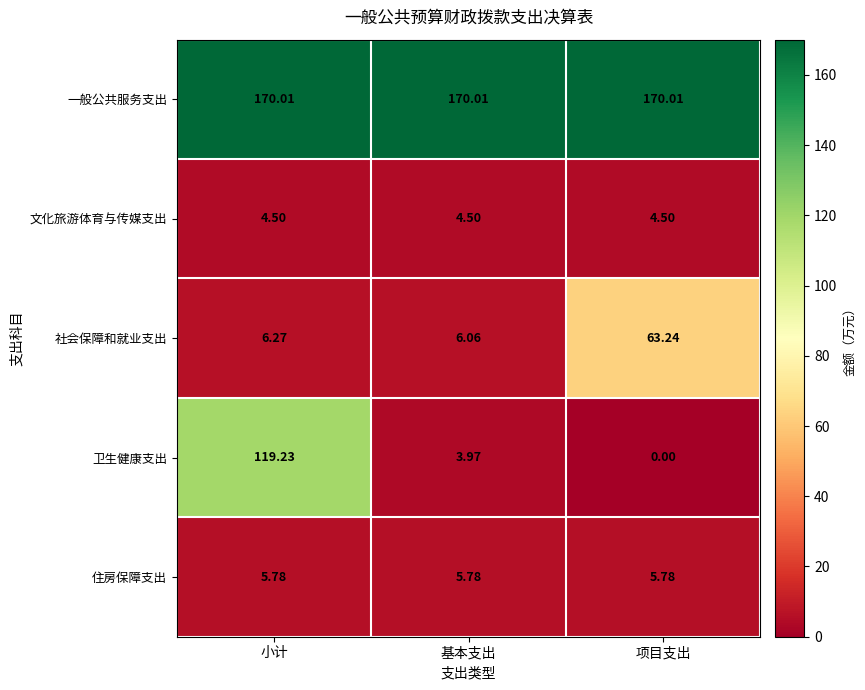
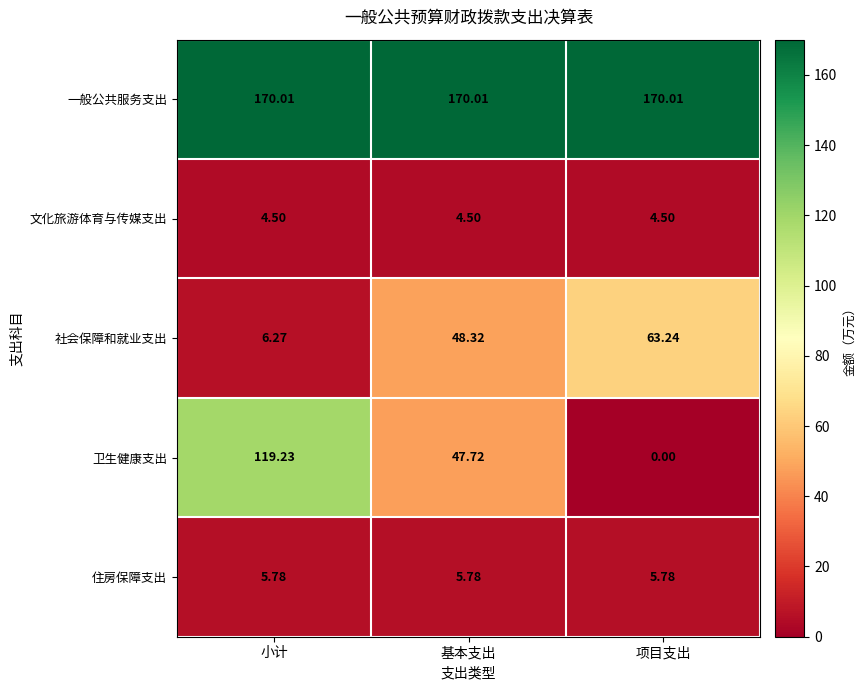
社会保障和就业支出, 基本支出: 6.06 -> 48.32
卫生健康支出, 基本支出: 3.97 -> 47.72
